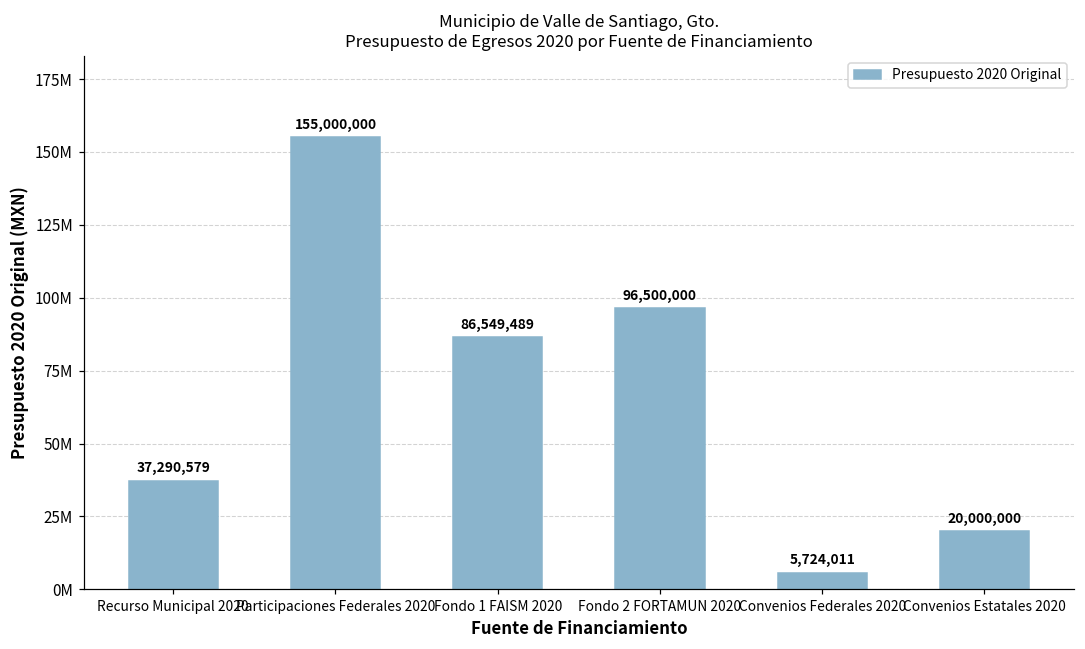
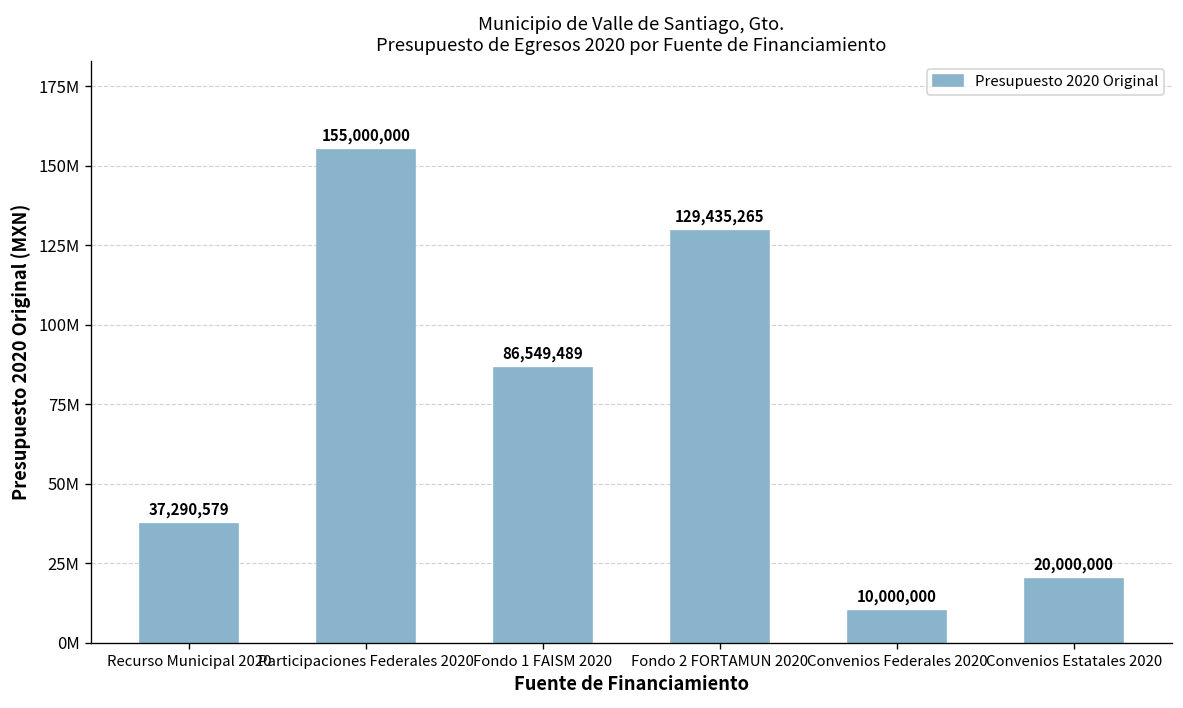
Fondo 2 FORTAMUN 2020: 96,500,000 -> 129,435,265
Convenios Federales 2020: 5,724,011 -> 10,000,000
